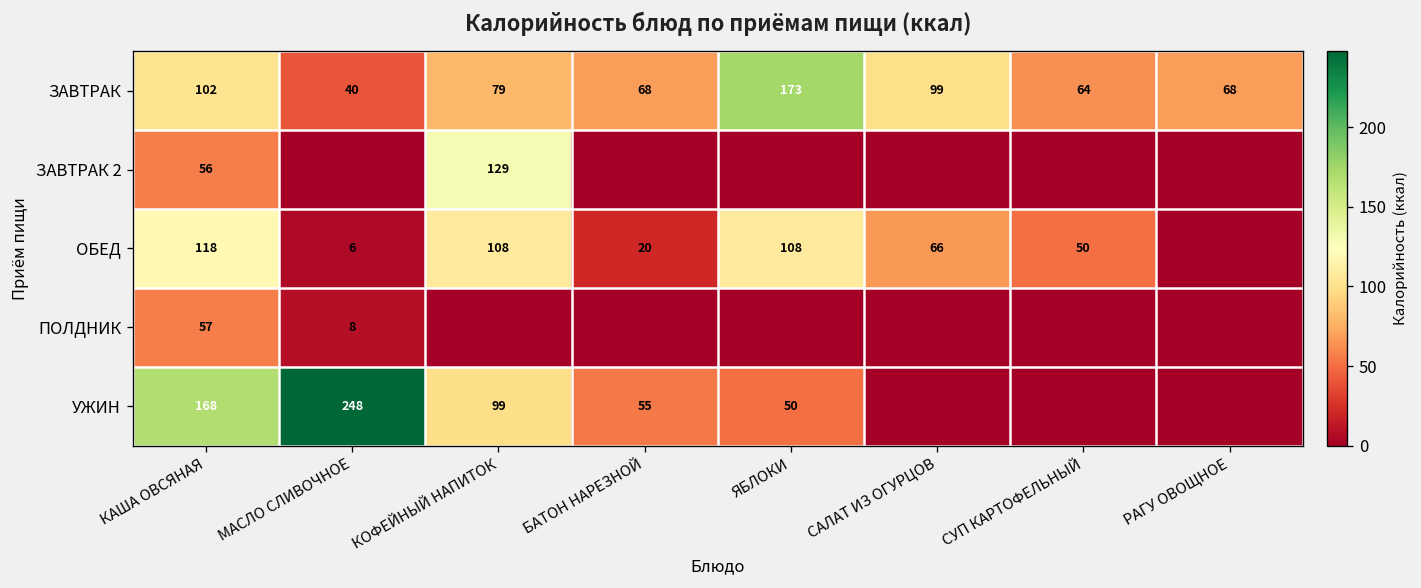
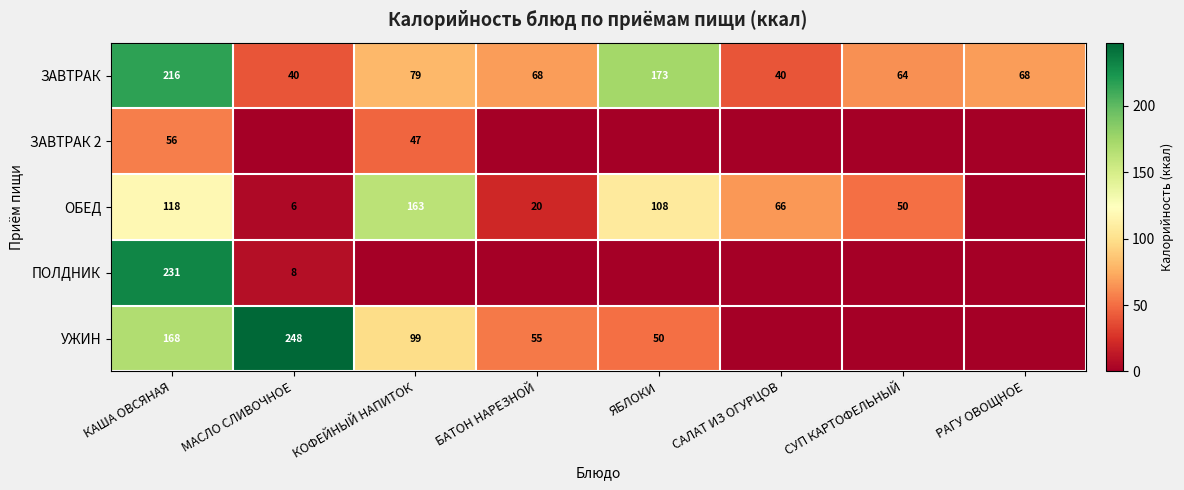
ЗАВТРАК, КАША ОВСЯНАЯ: 102 -> 216
ЗАВТРАК, САЛАТ ИЗ ОГУРЦОВ: 99 -> 40
ЗАВТРАК 2, КОФЕЙНЫЙ НАПИТОК: 129 -> 47
ОБЕД, КОФЕЙНЫЙ НАПИТОК: 108 -> 163
ПОЛДНИК, КАША ОВСЯНАЯ: 57 -> 231
